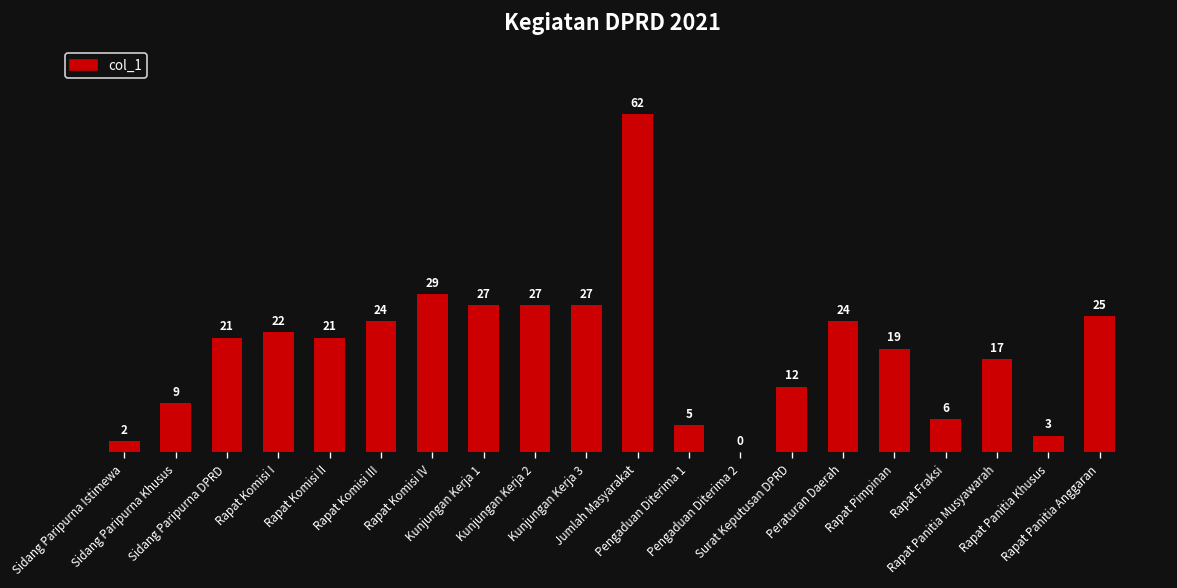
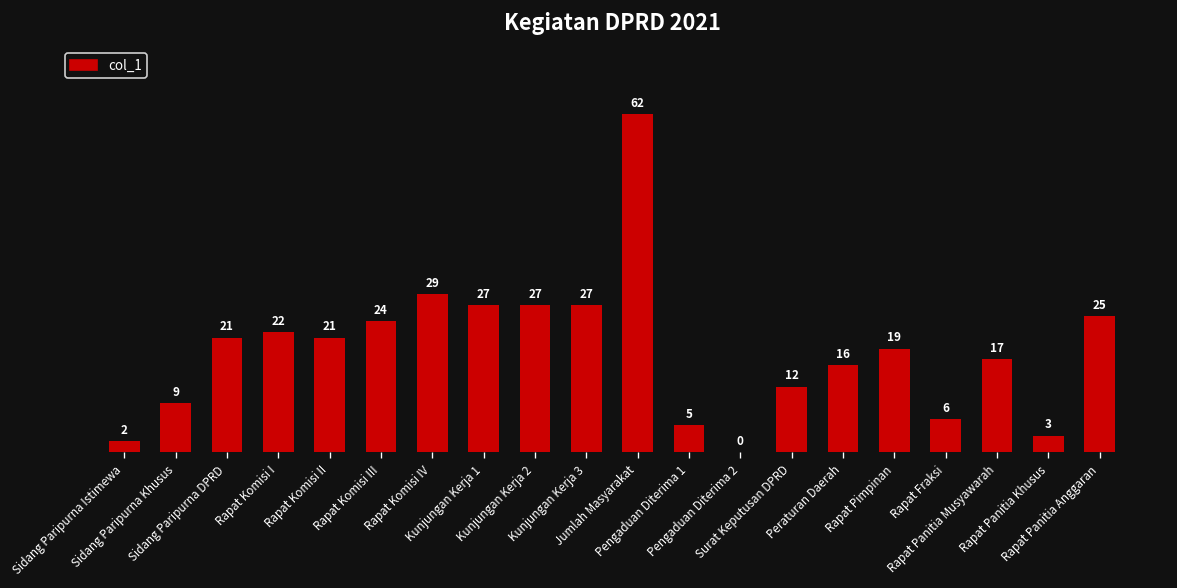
Peraturan Daerah: 24 -> 16
